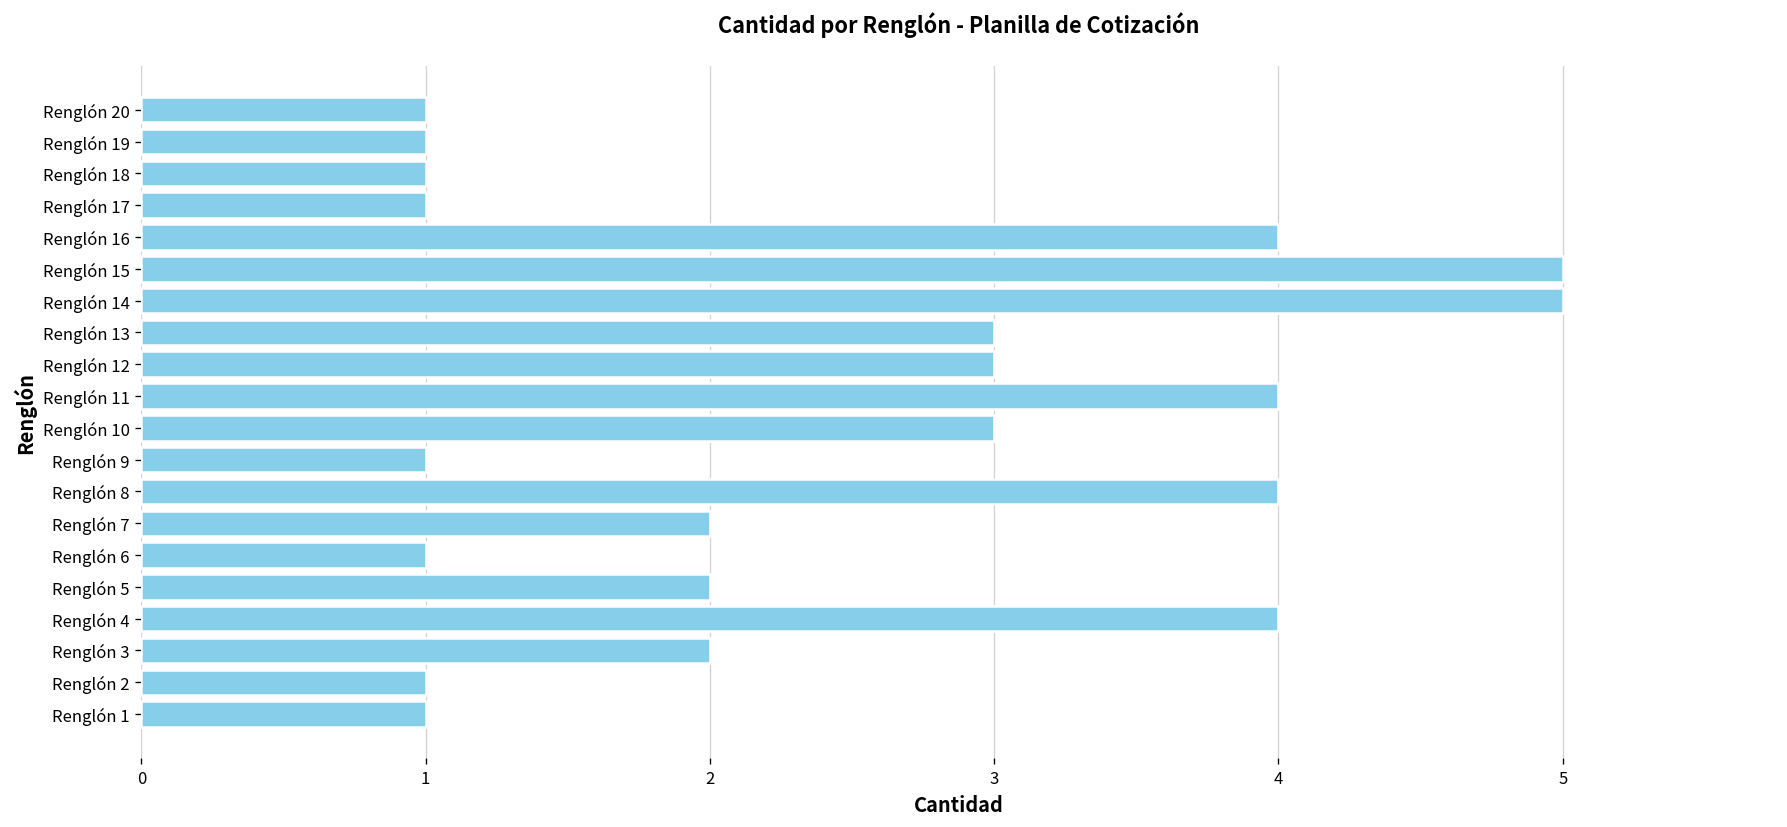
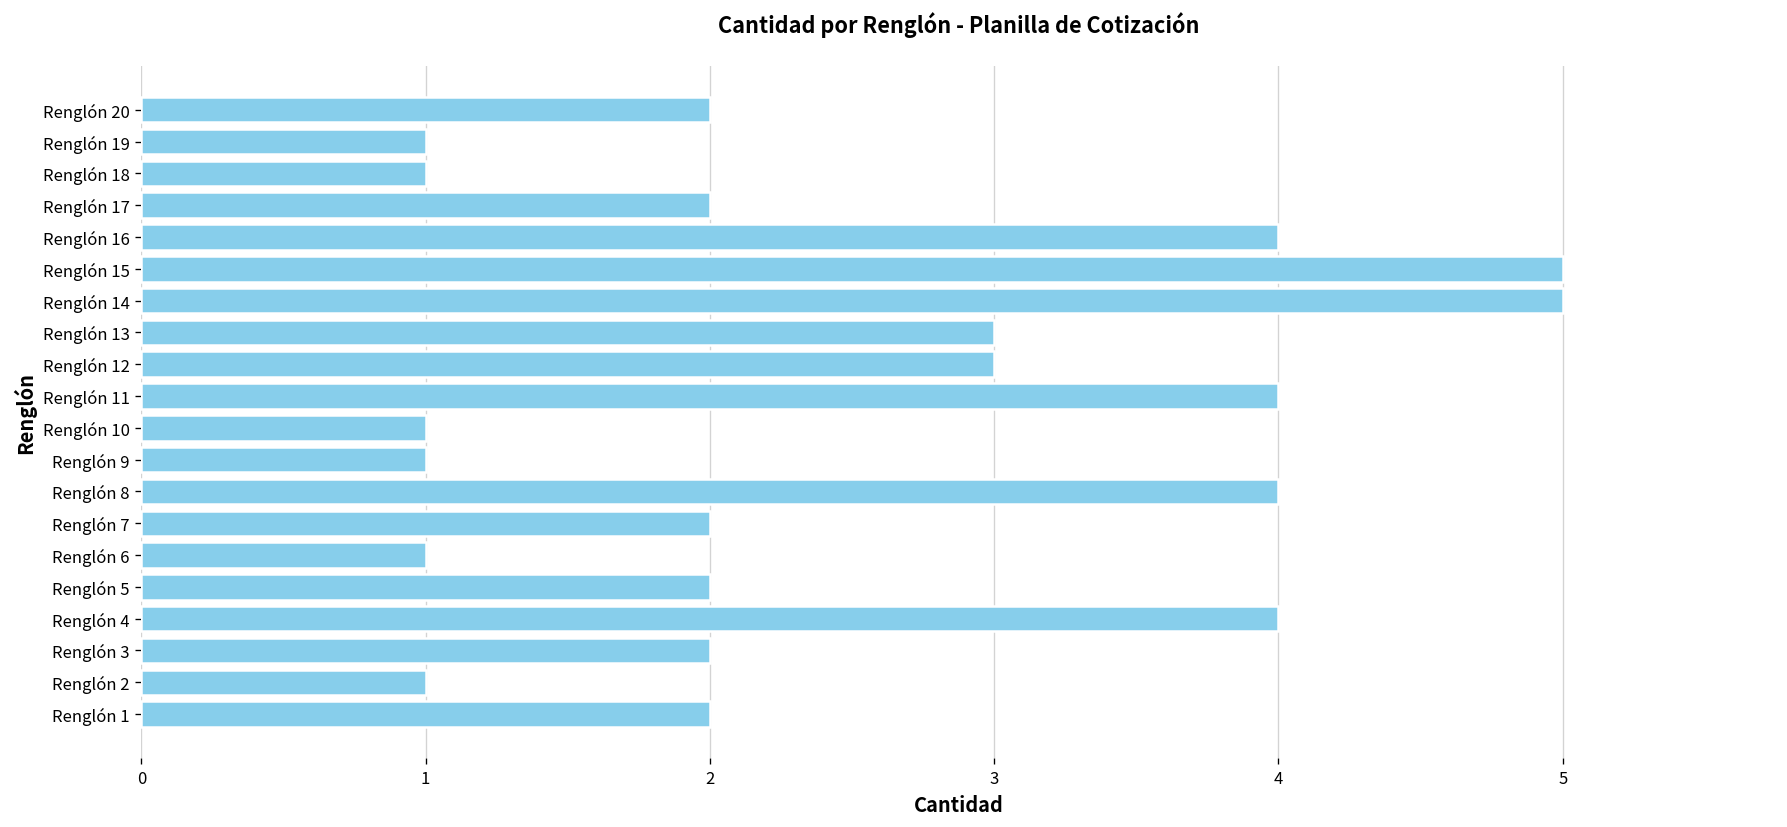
Renglón 20: 1 -> 2
Renglón 17: 1 -> 2
Renglón 10: 3 -> 1
Renglón 1: 1 -> 2
